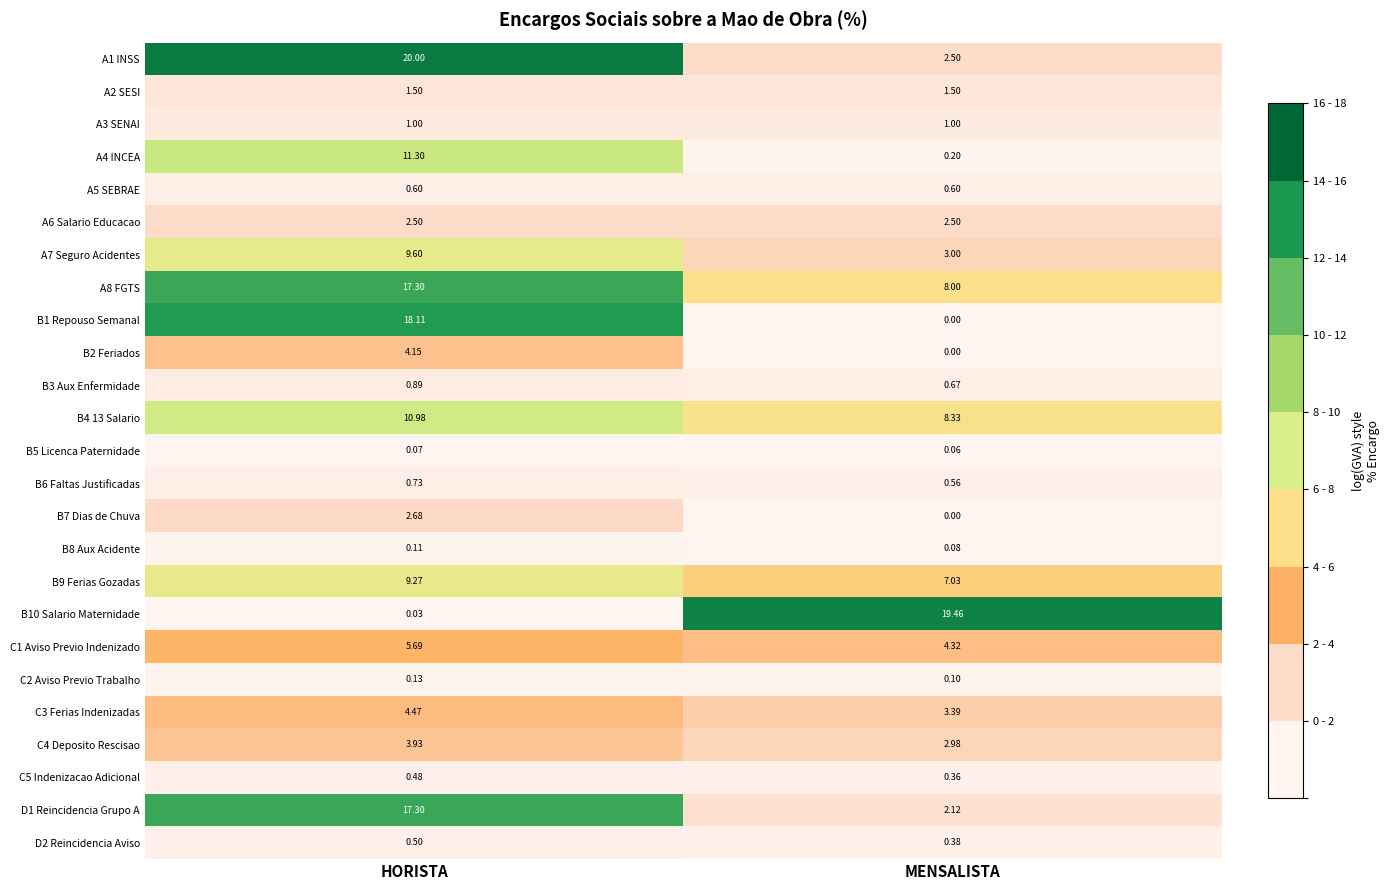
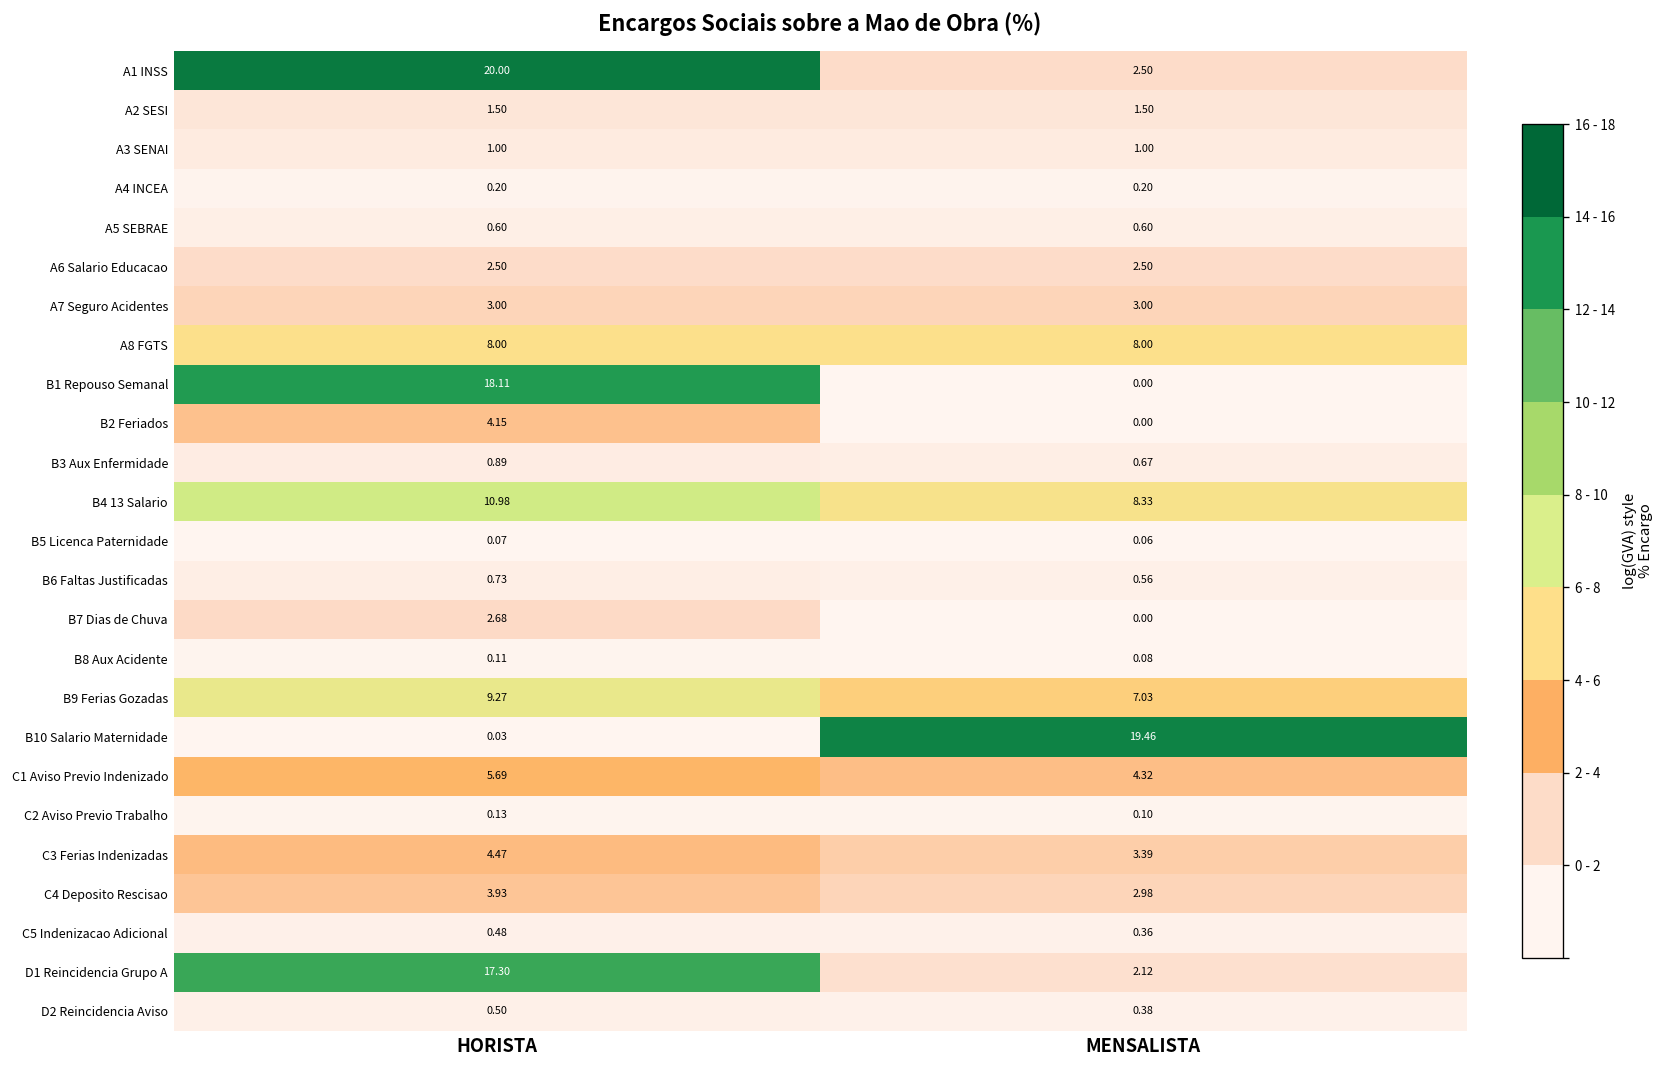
A4 INCEA, HORISTA: 11.30 -> 0.20
A7 Seguro Acidentes, HORISTA: 9.60 -> 3.00
A8 FGTS, HORISTA: 17.30 -> 8.00
